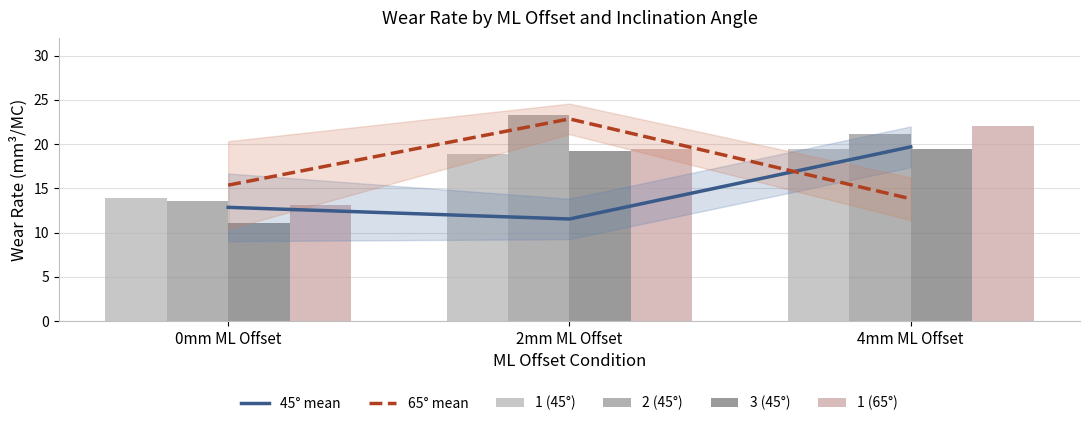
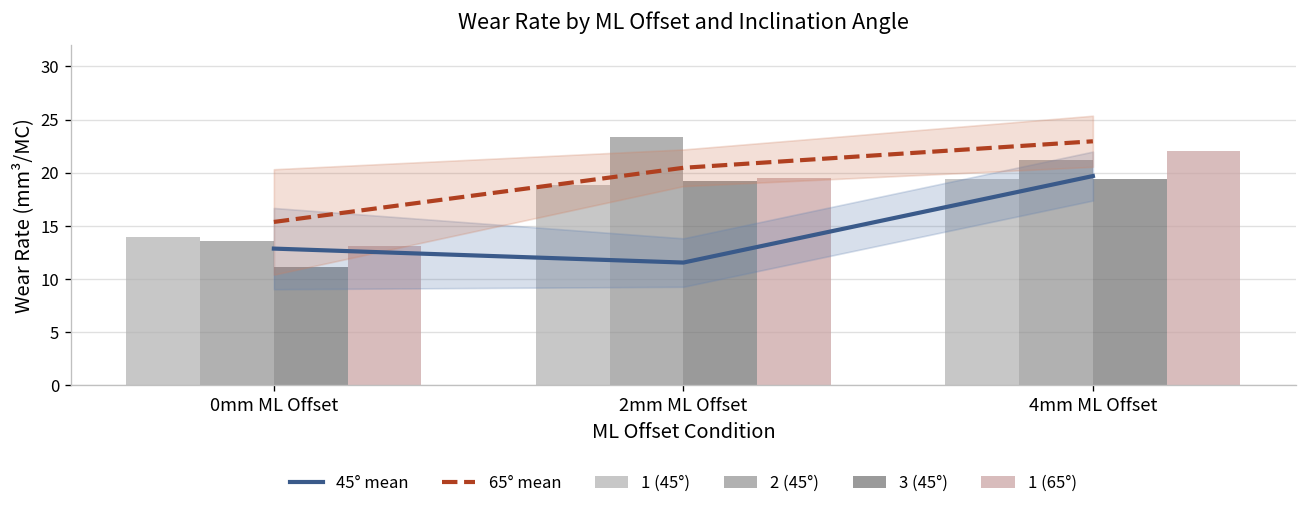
65° mean, 2mm ML Offset: 23 -> 20
65° mean, 4mm ML Offset: 14 -> 23
